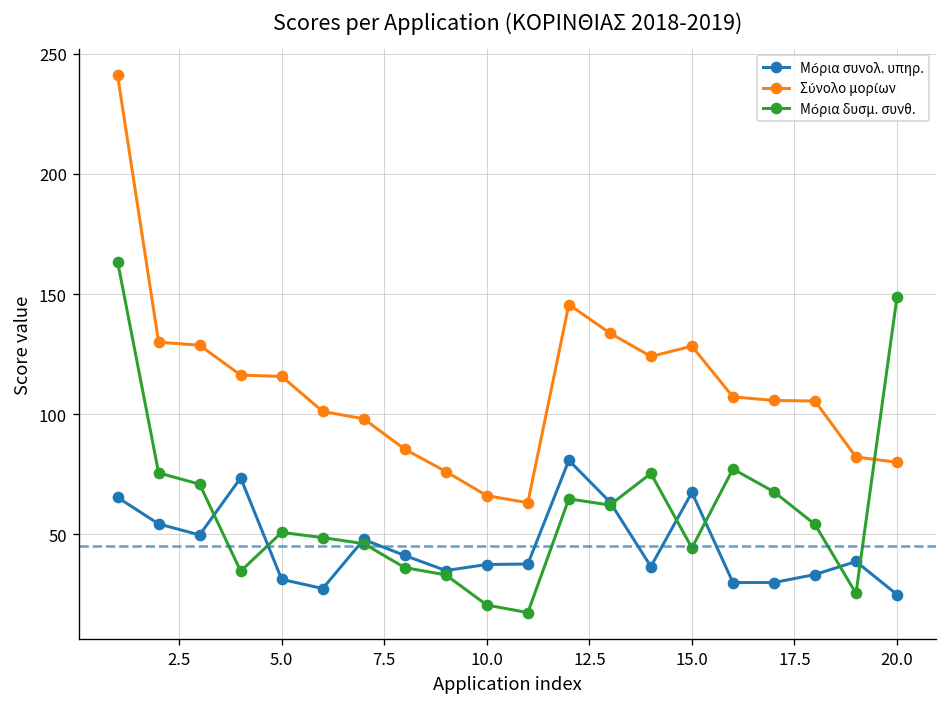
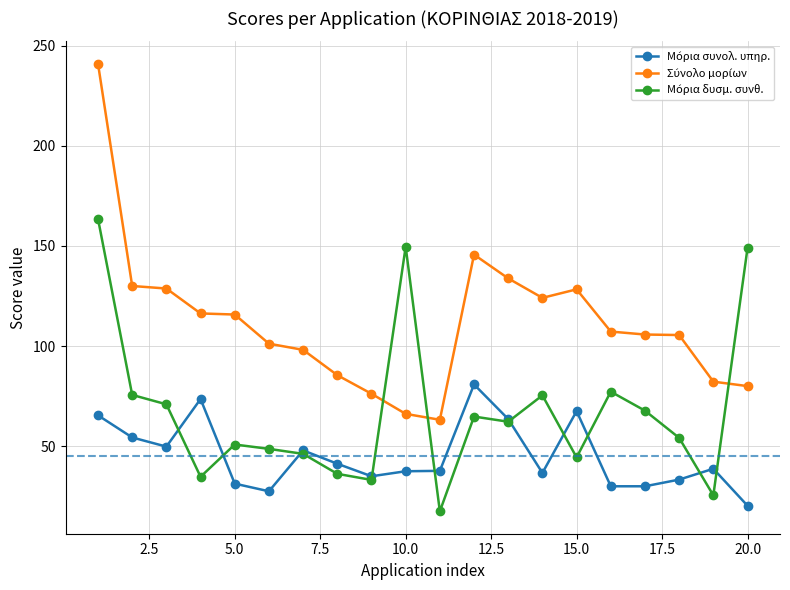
Μόρια δυσμ. συνθ., 10.0: 21 -> 150
Μόρια συνολ. υπηρ., 20.0: 25 -> 20
